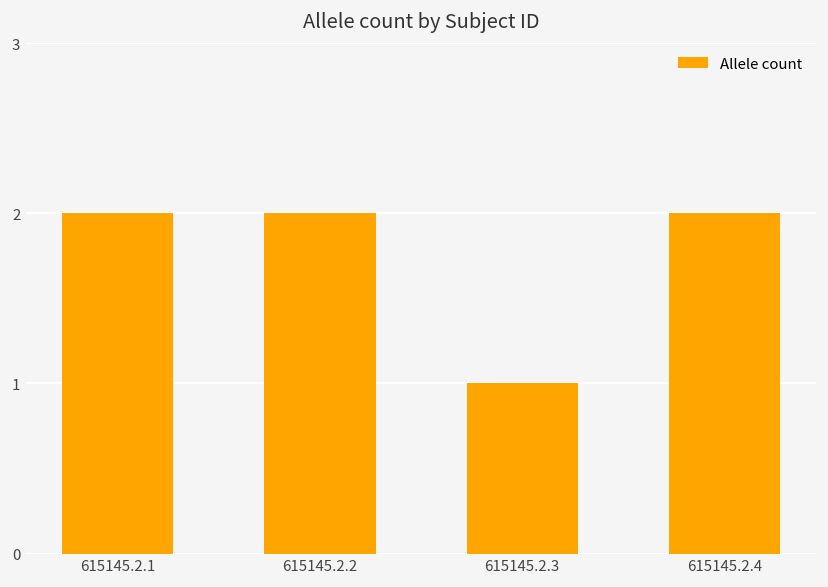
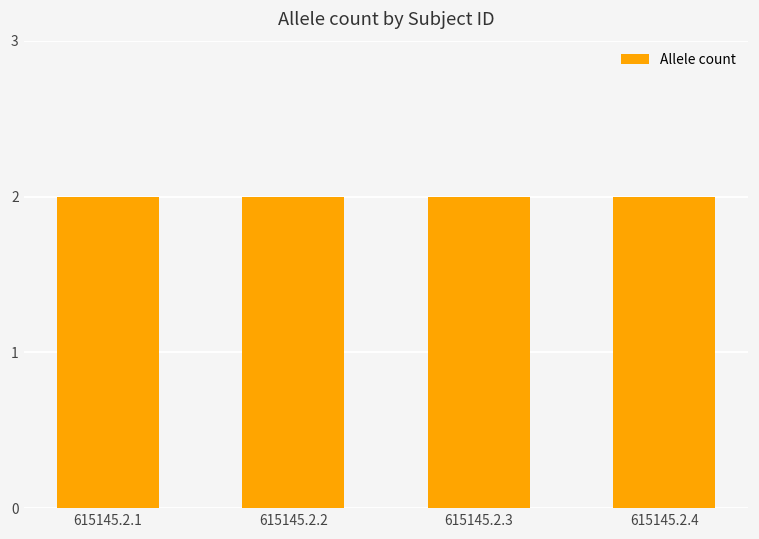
615145.2.3: 1 -> 2
